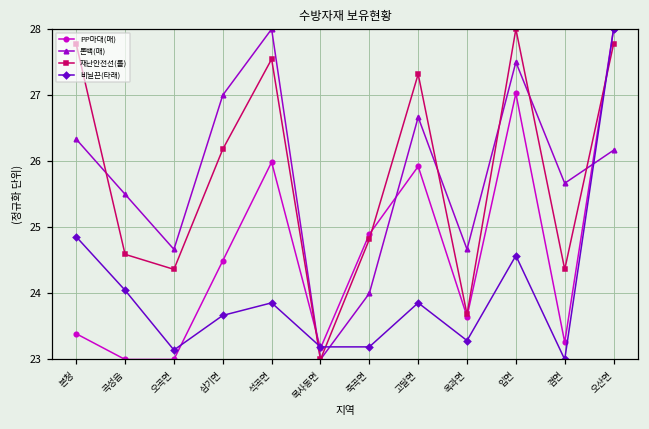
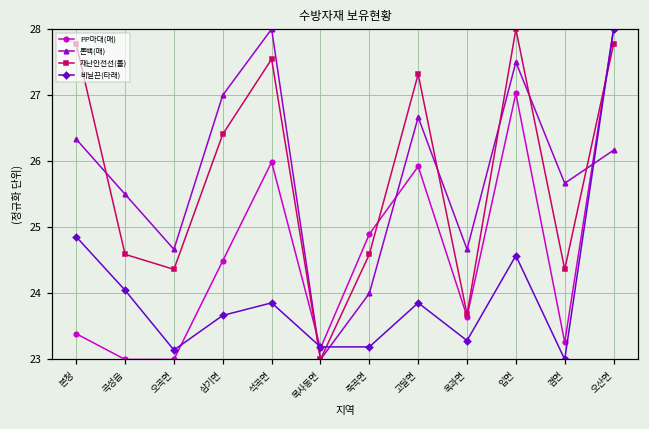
재난안전선(롤), 삼기면: 26.2 -> 26.4
재난안전선(롤), 죽곡면: 24.8 -> 24.6
